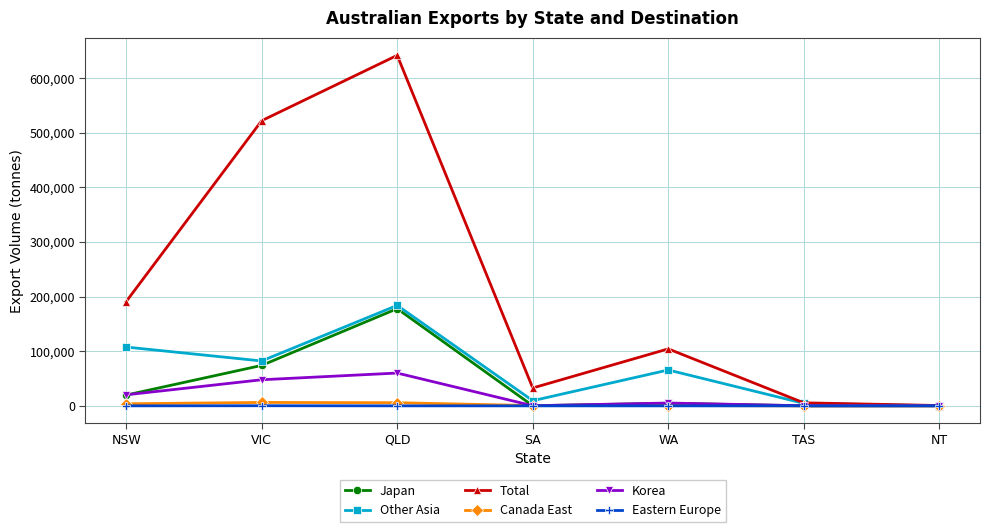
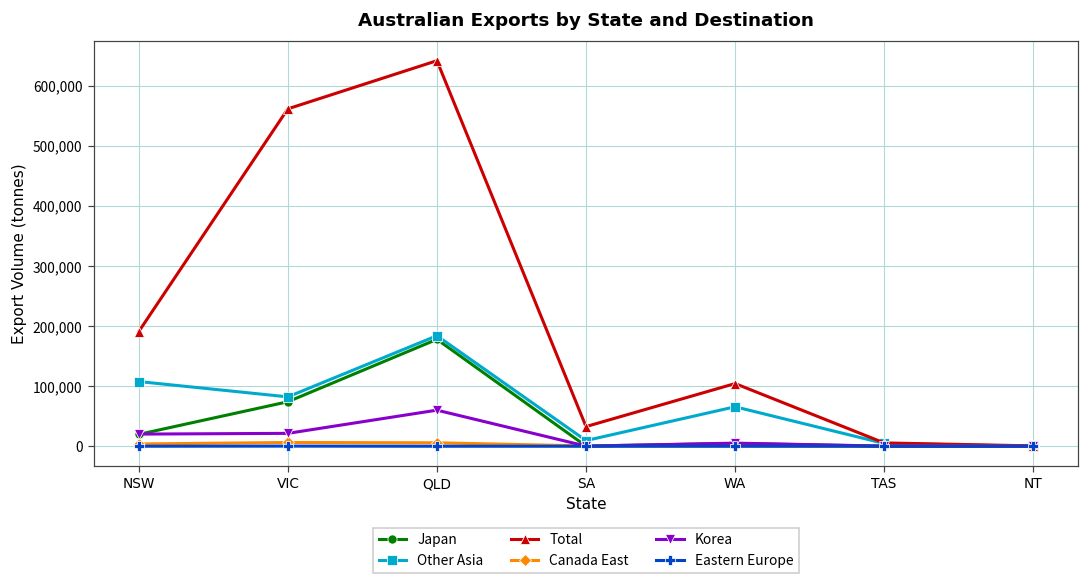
Total, VIC: 520,000 -> 560,000
Korea, VIC: 50,000 -> 20,000
